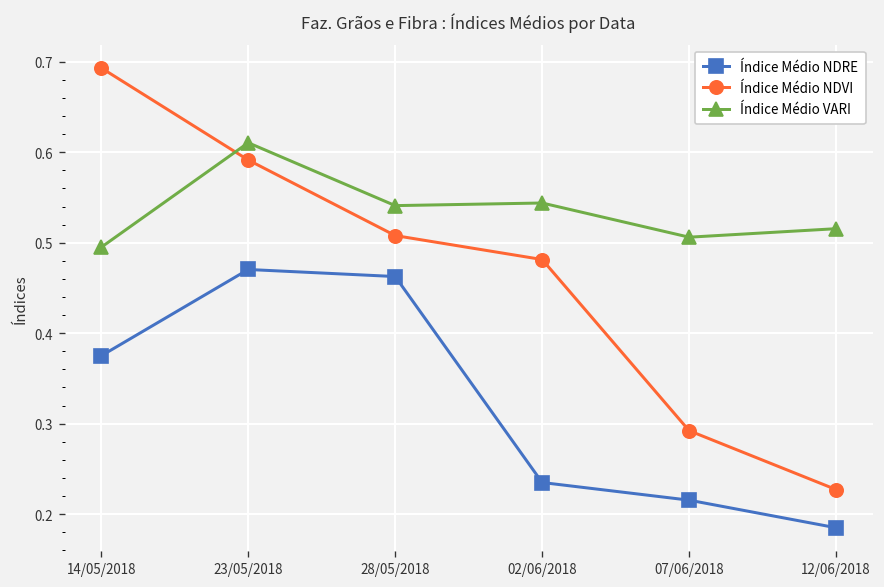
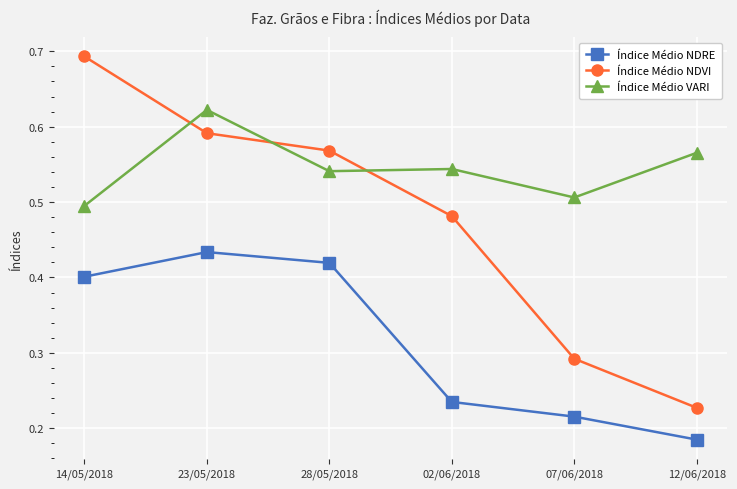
Índice Médio NDRE, 14/05/2018: 0.38 -> 0.40
Índice Médio NDRE, 23/05/2018: 0.47 -> 0.43
Índice Médio VARI, 23/05/2018: 0.61 -> 0.62
Índice Médio NDRE, 28/05/2018: 0.46 -> 0.42
Índice Médio NDVI, 28/05/2018: 0.51 -> 0.57
Índice Médio VARI, 12/06/2018: 0.52 -> 0.57
